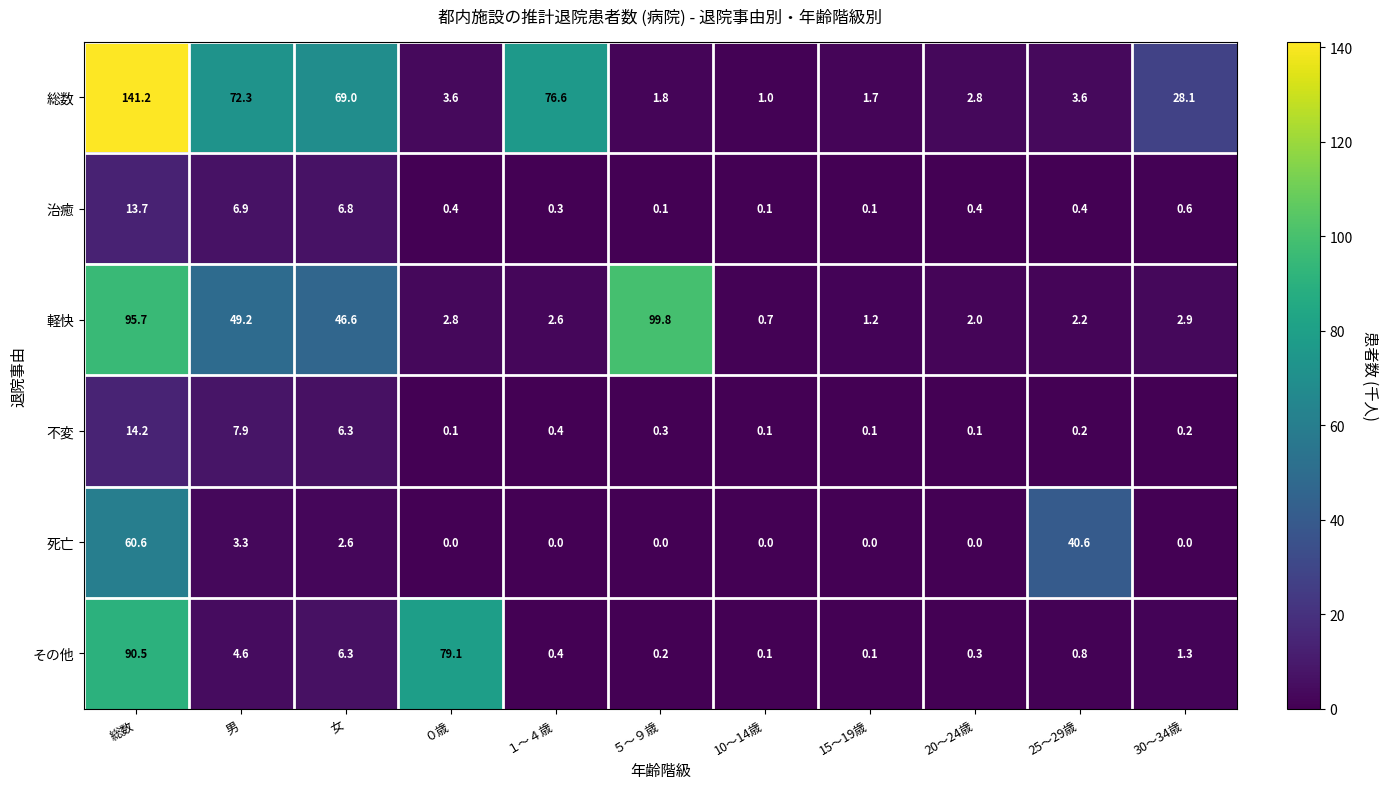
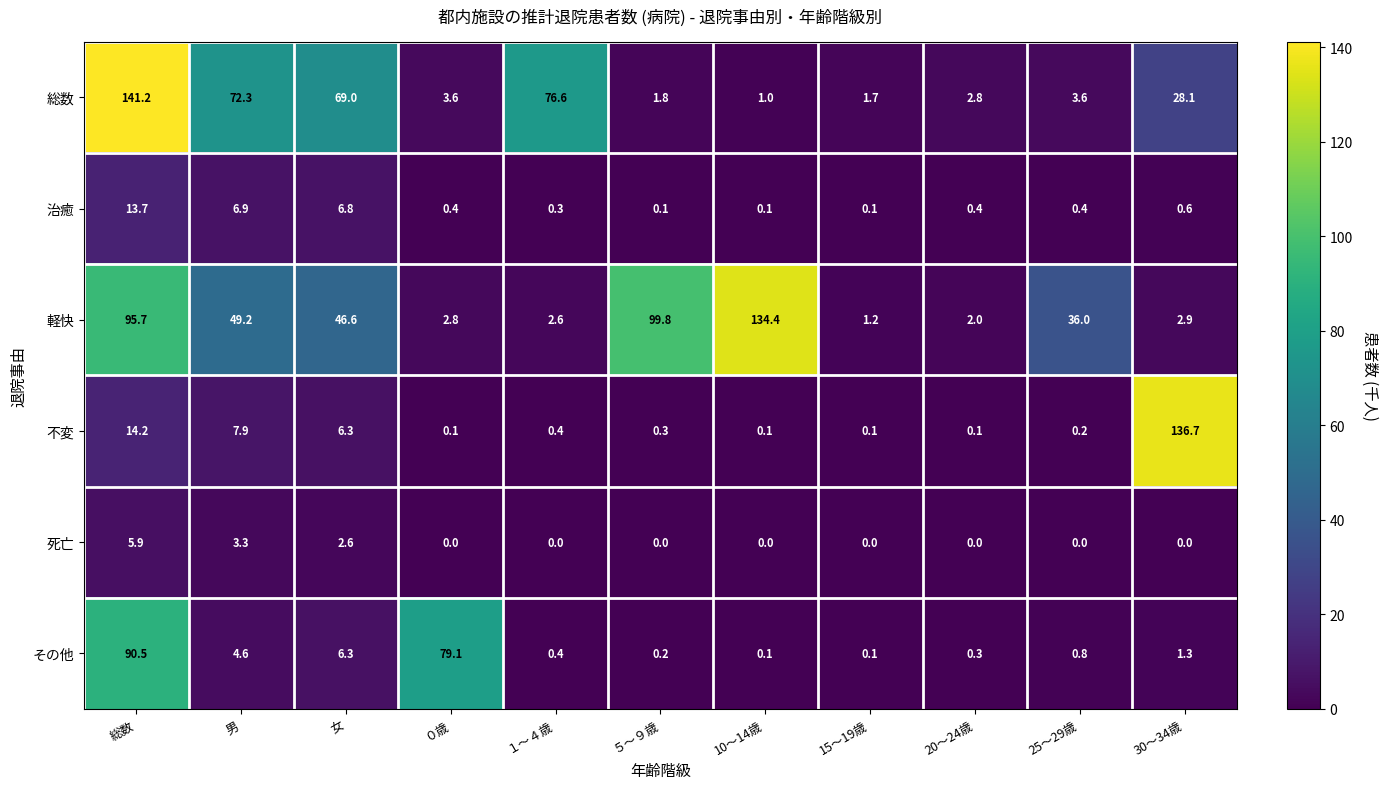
軽快, 10～14歳: 0.7 -> 134.4
軽快, 25～29歳: 2.2 -> 36.0
不変, 30～34歳: 0.2 -> 136.7
死亡, 総数: 60.6 -> 5.9
死亡, 25～29歳: 40.6 -> 0.0
